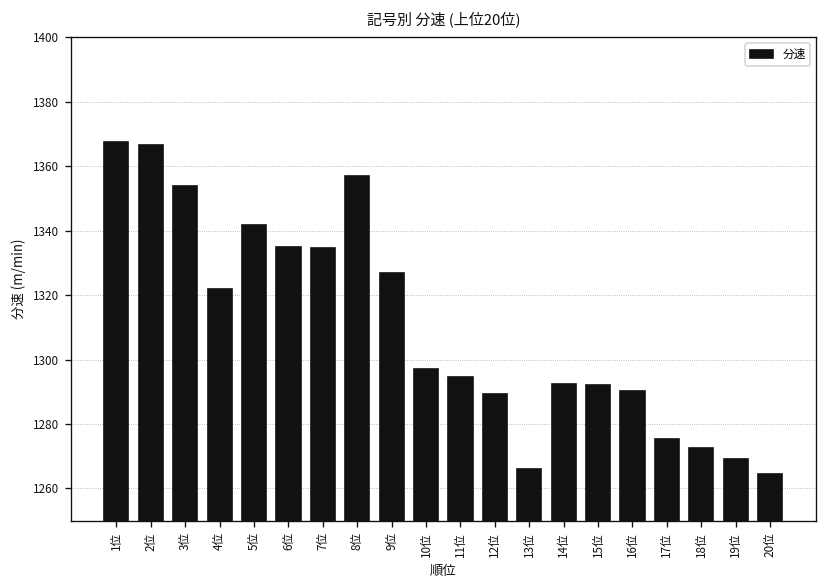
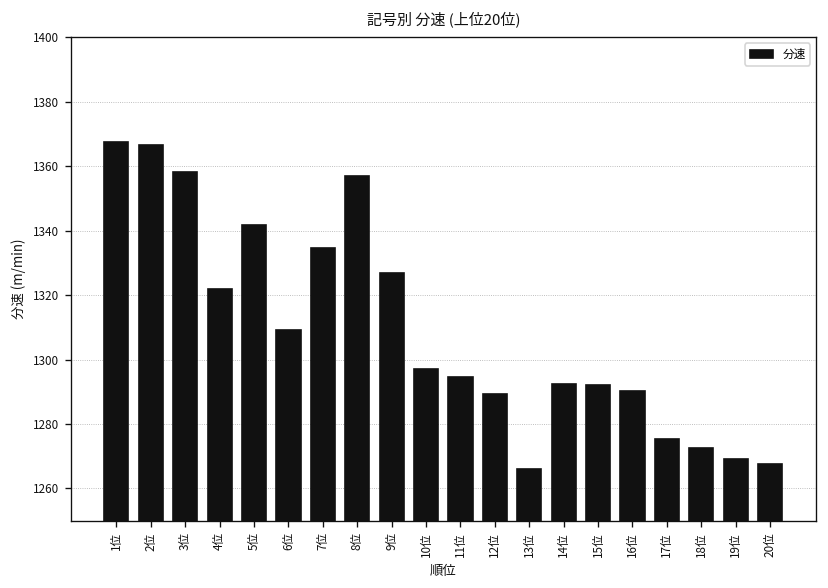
3位: 1354 -> 1358
6位: 1335 -> 1309
20位: 1264 -> 1268
